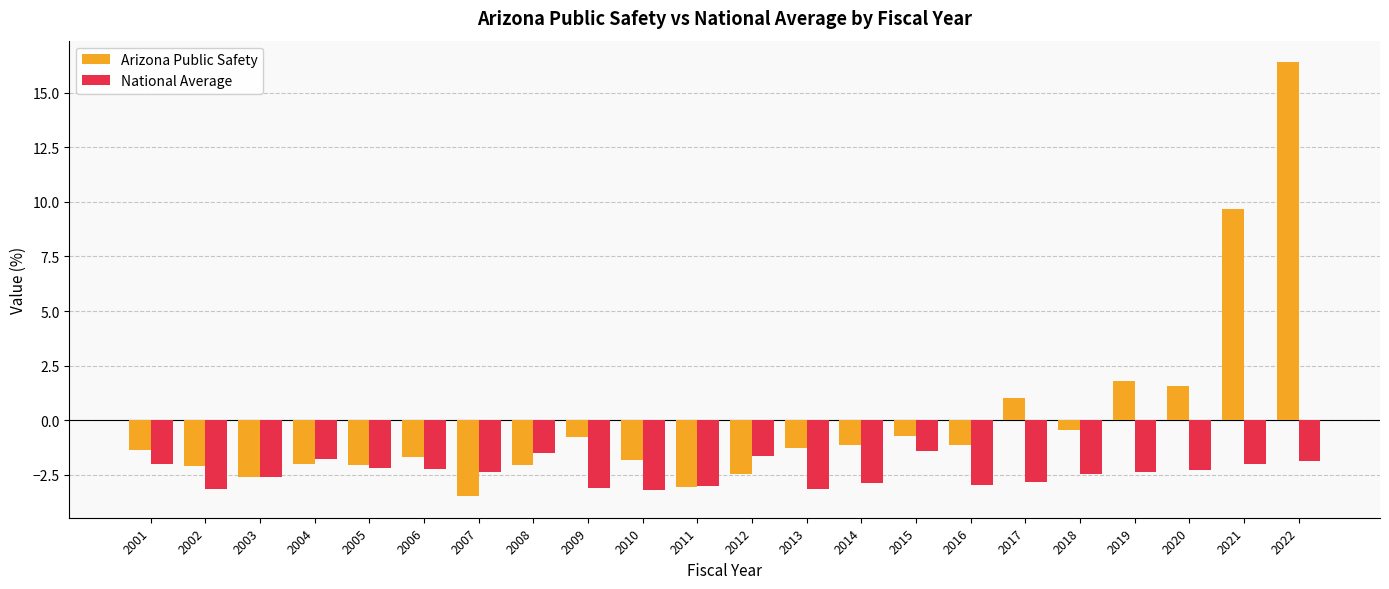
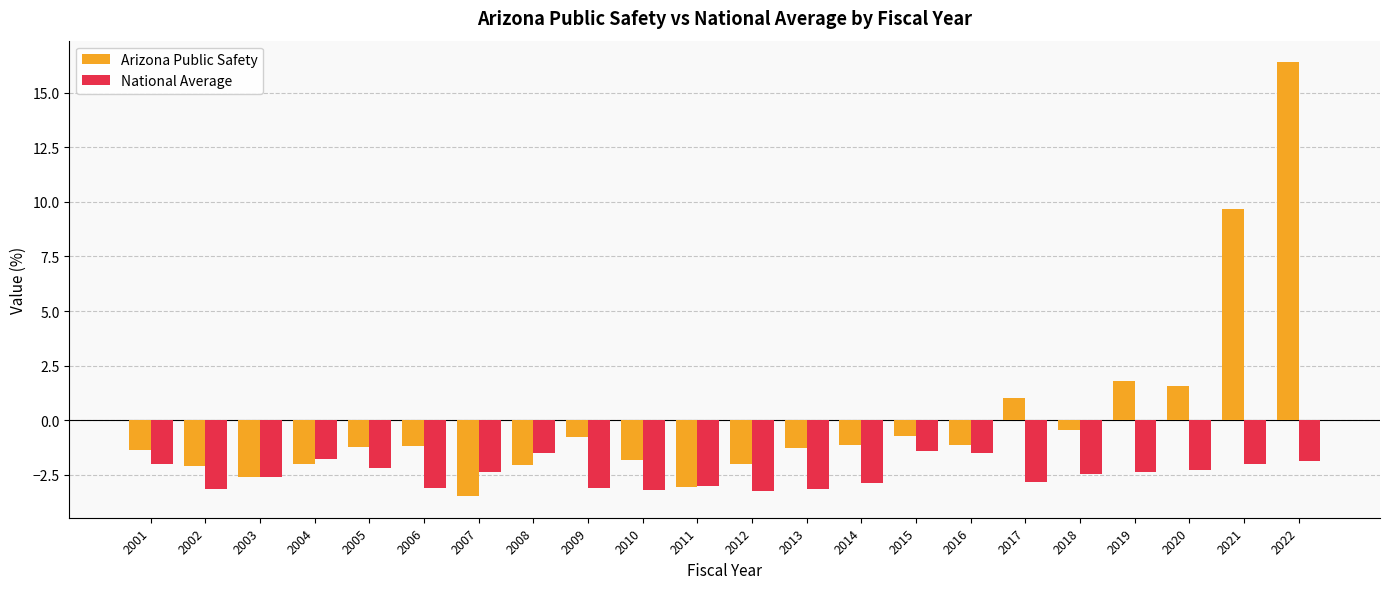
Arizona Public Safety, 2005: -2.0 -> -1.2
Arizona Public Safety, 2006: -1.7 -> -1.2
National Average, 2006: -2.2 -> -3.1
Arizona Public Safety, 2012: -2.5 -> -2.0
National Average, 2012: -1.7 -> -3.2
National Average, 2016: -2.9 -> -1.5
